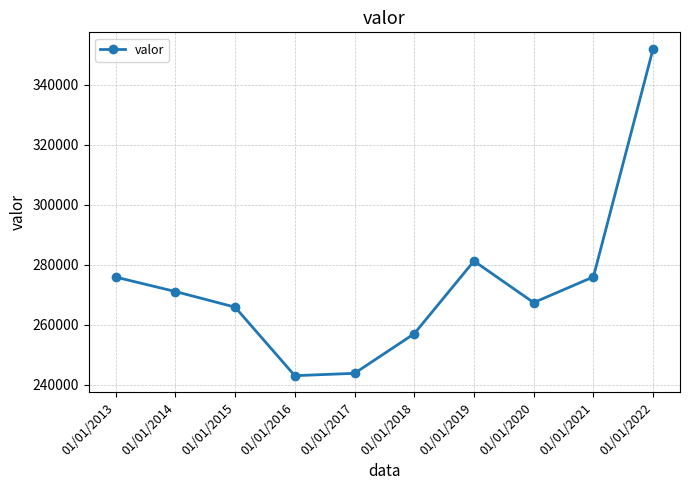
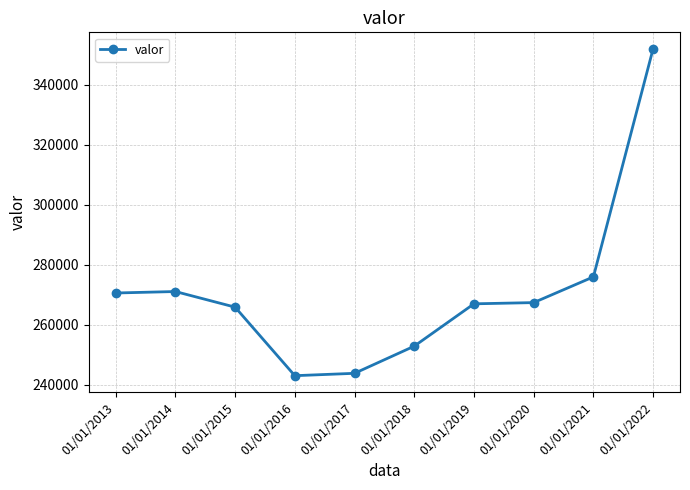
01/01/2013: 276000 -> 271000
01/01/2018: 257000 -> 253000
01/01/2019: 281000 -> 267000
